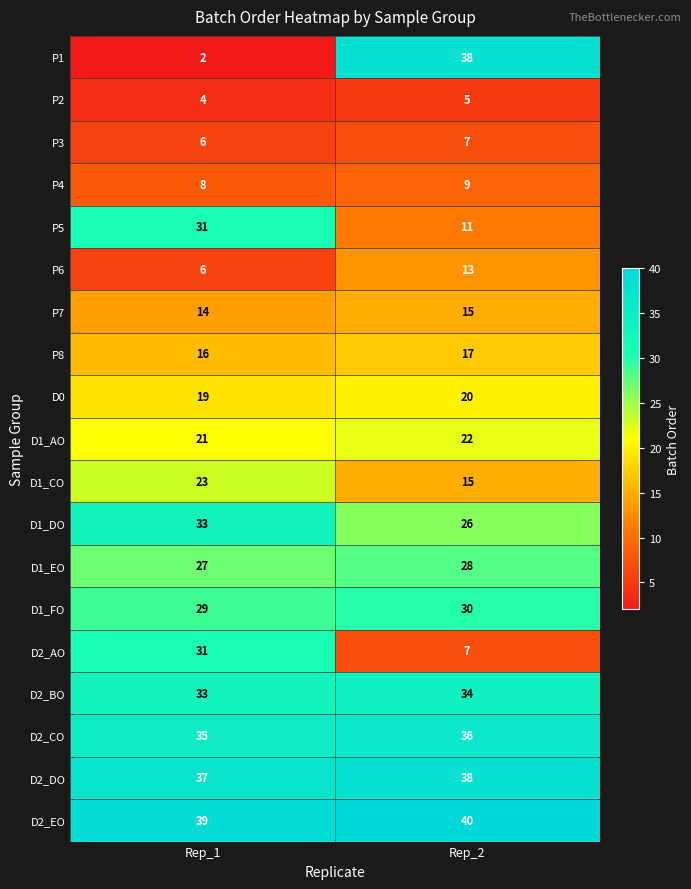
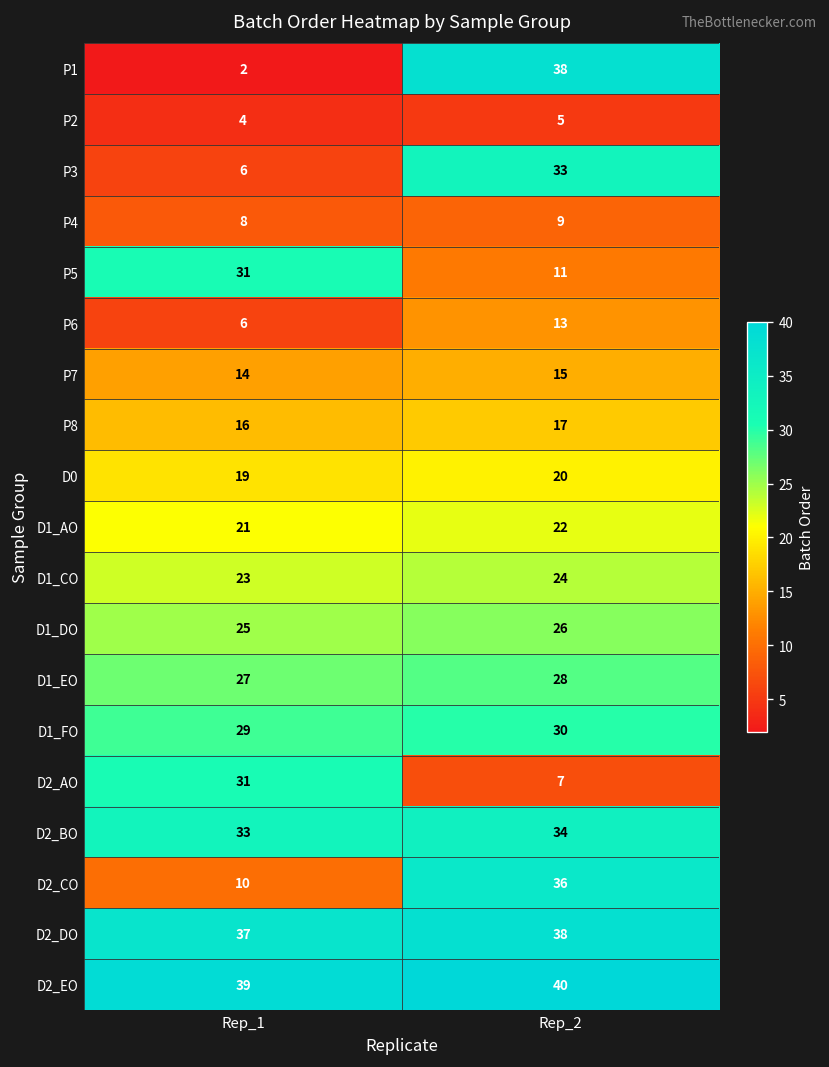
P3, Rep_2: 7 -> 33
D1_CO, Rep_2: 15 -> 24
D1_DO, Rep_1: 33 -> 25
D2_CO, Rep_1: 35 -> 10
